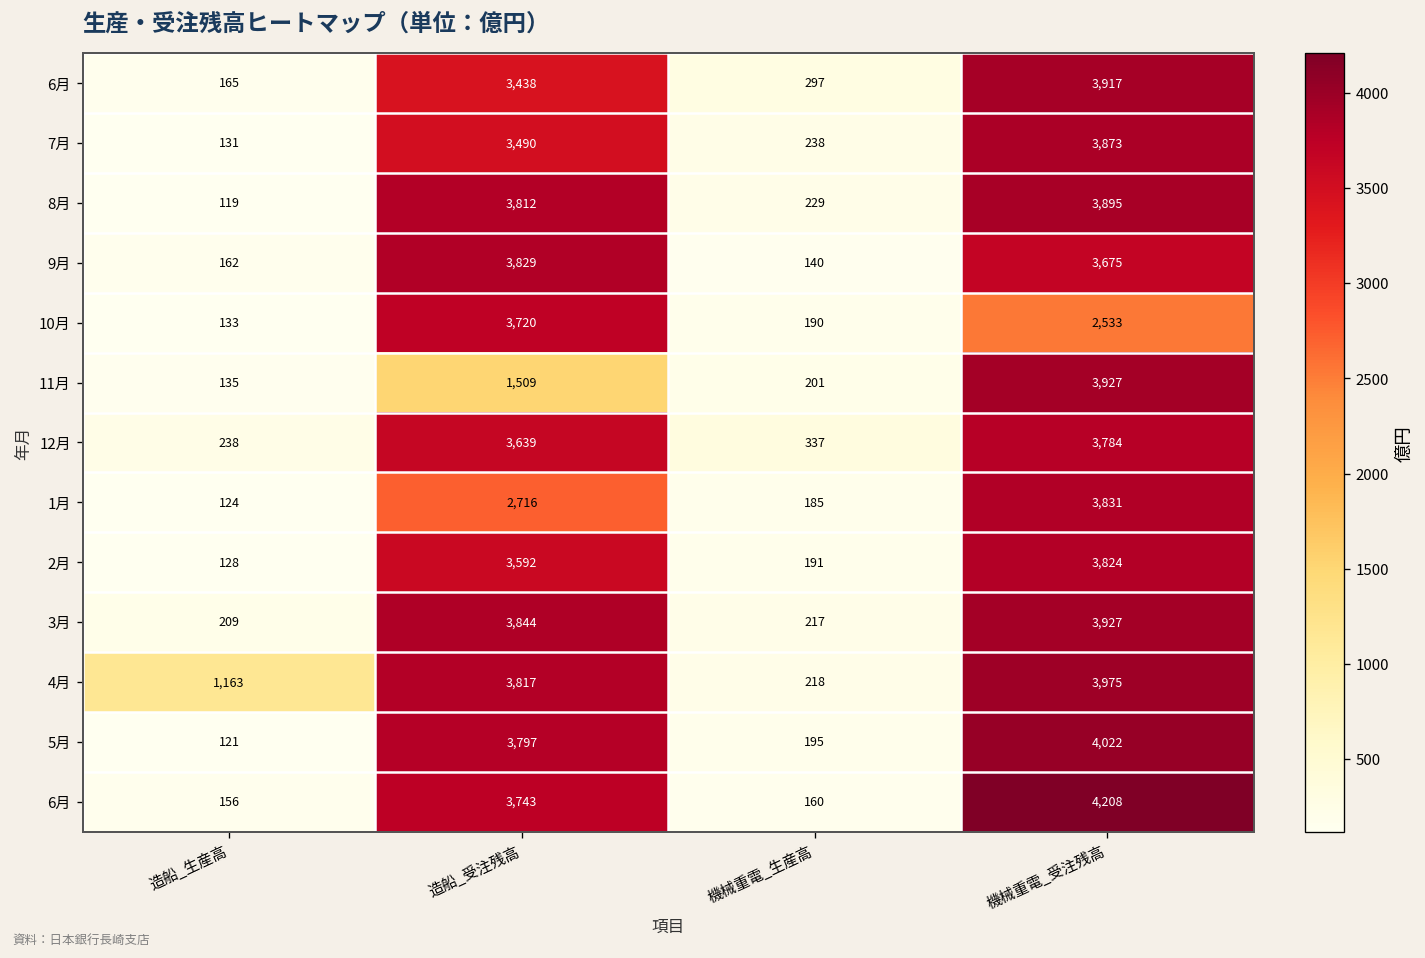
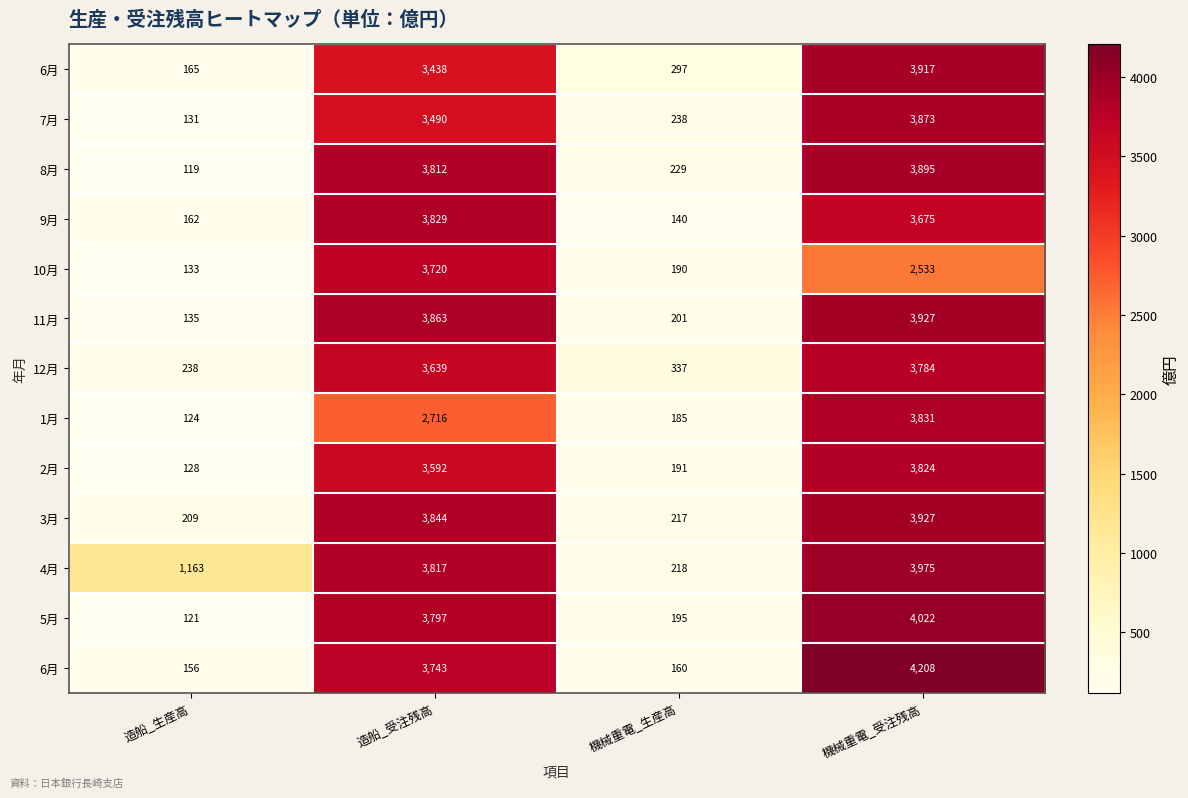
11月, 造船_受注残高: 1,509 -> 3,863
